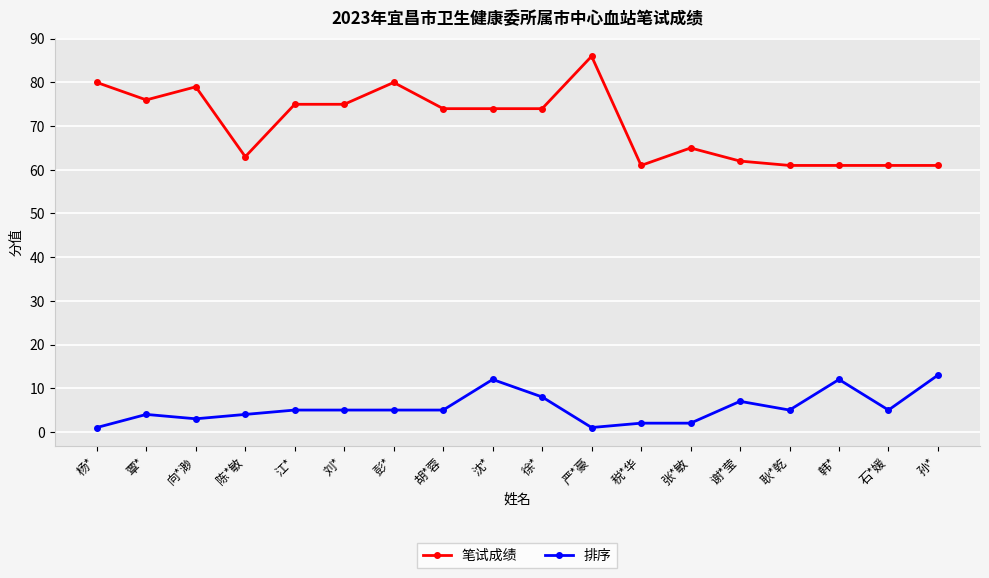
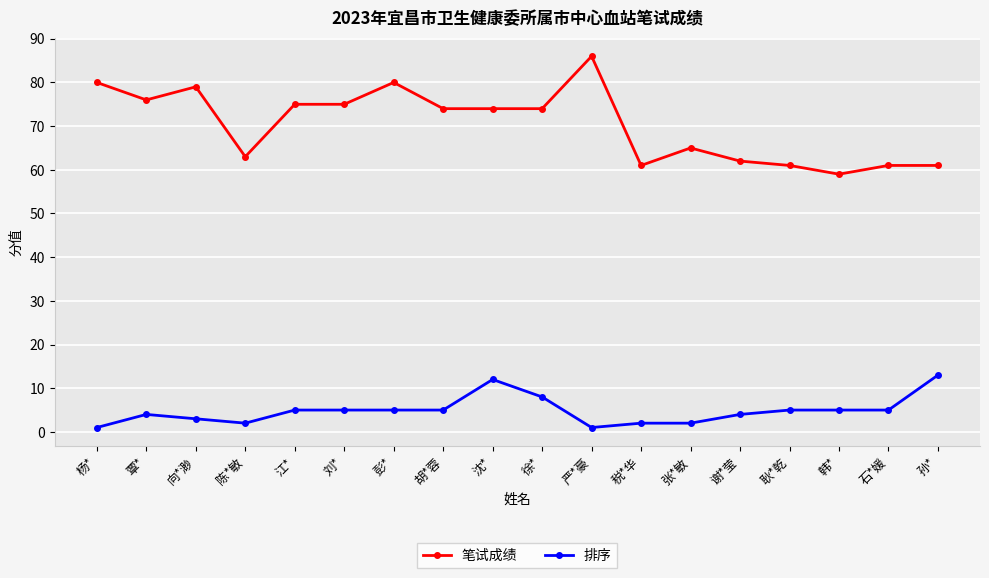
排序, 陈*敏: 4 -> 2
排序, 谢*莹: 7 -> 4
笔试成绩, 韩*: 61 -> 59
排序, 韩*: 12 -> 5
